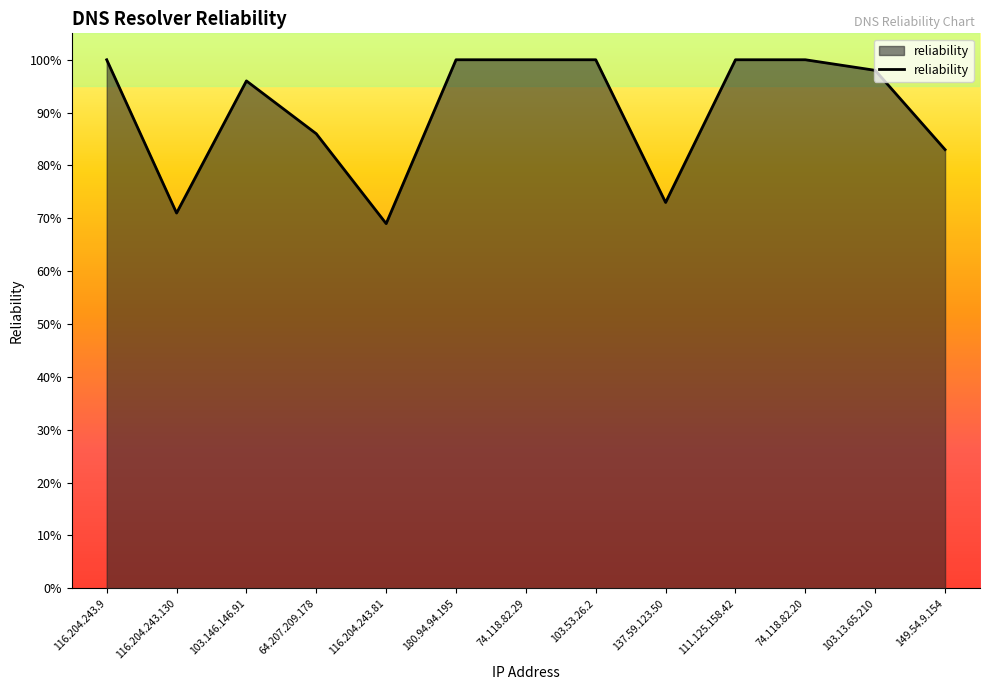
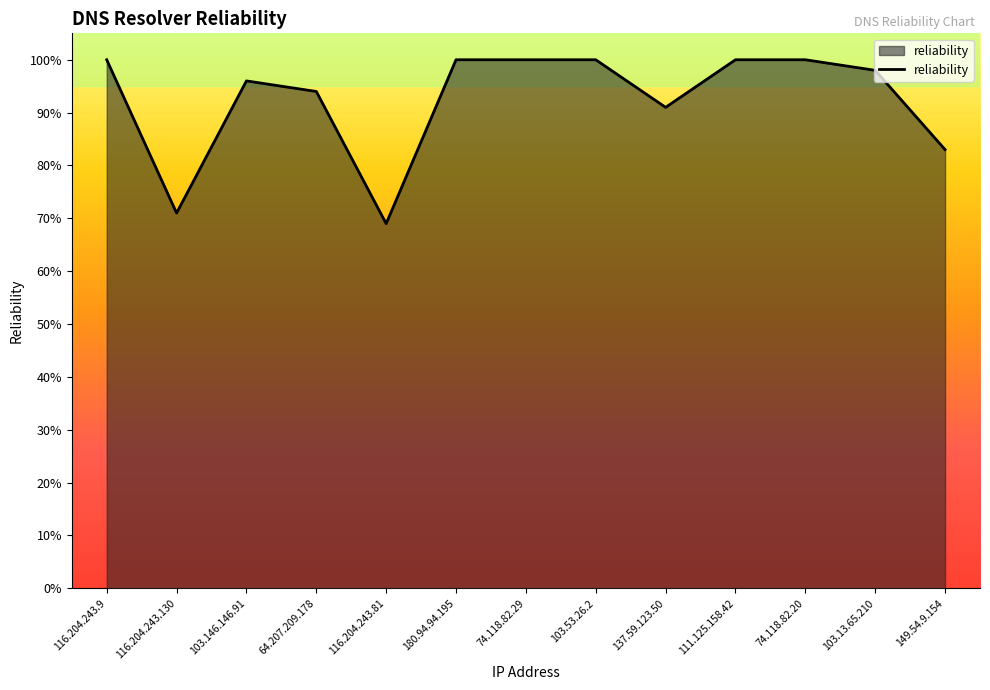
64.207.209.178: 86% -> 94%
137.59.123.50: 73% -> 91%
